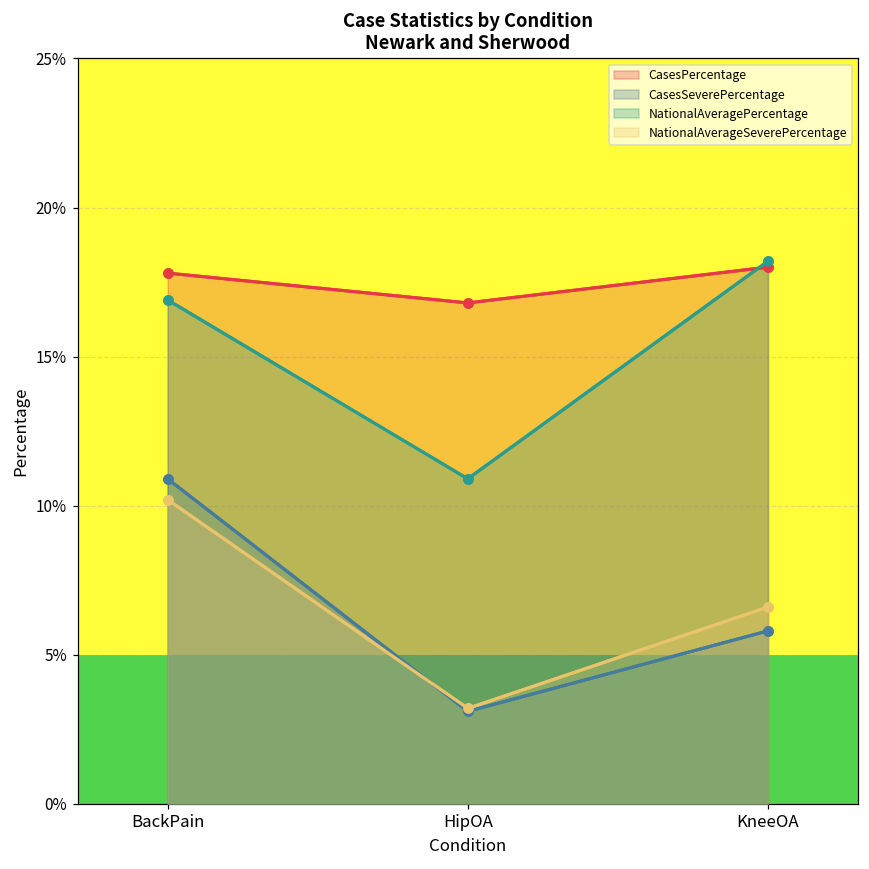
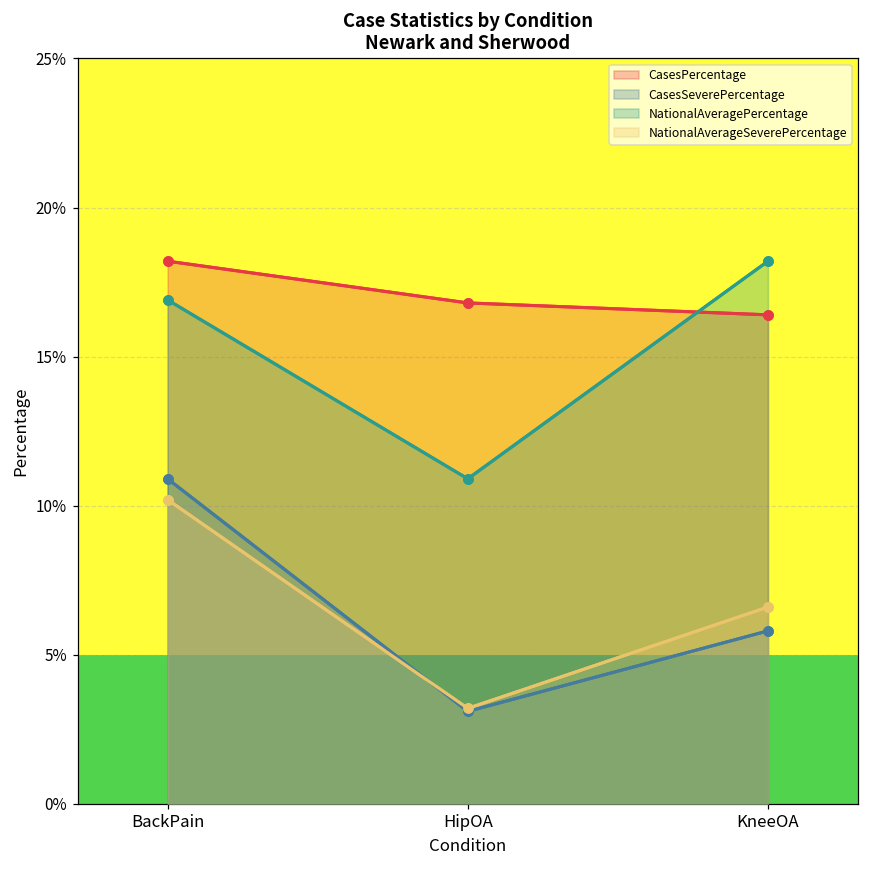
CasesPercentage, BackPain: 17.8% -> 18.2%
CasesPercentage, KneeOA: 18.0% -> 16.4%
